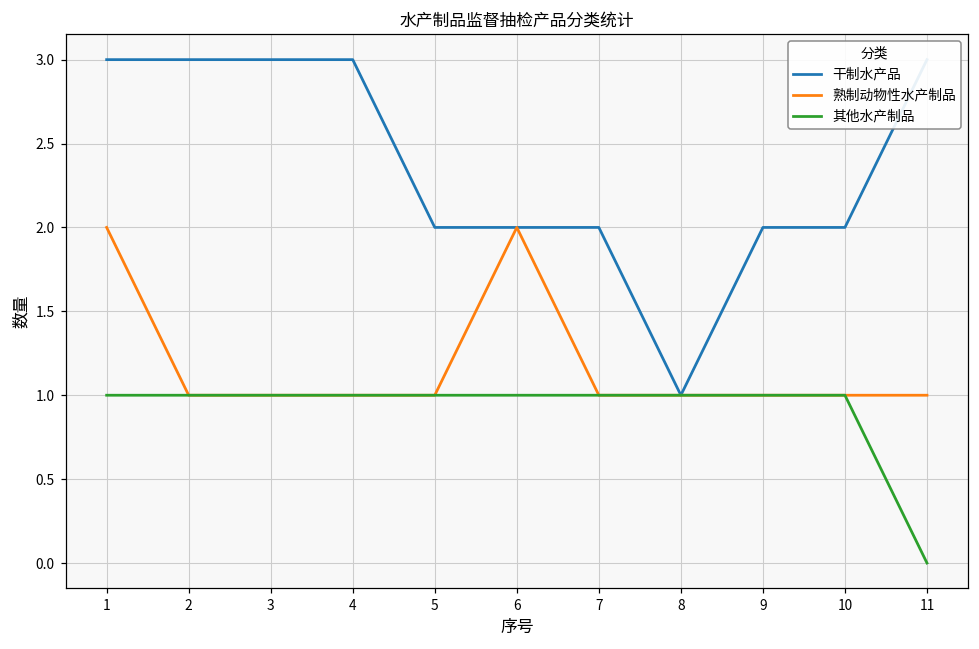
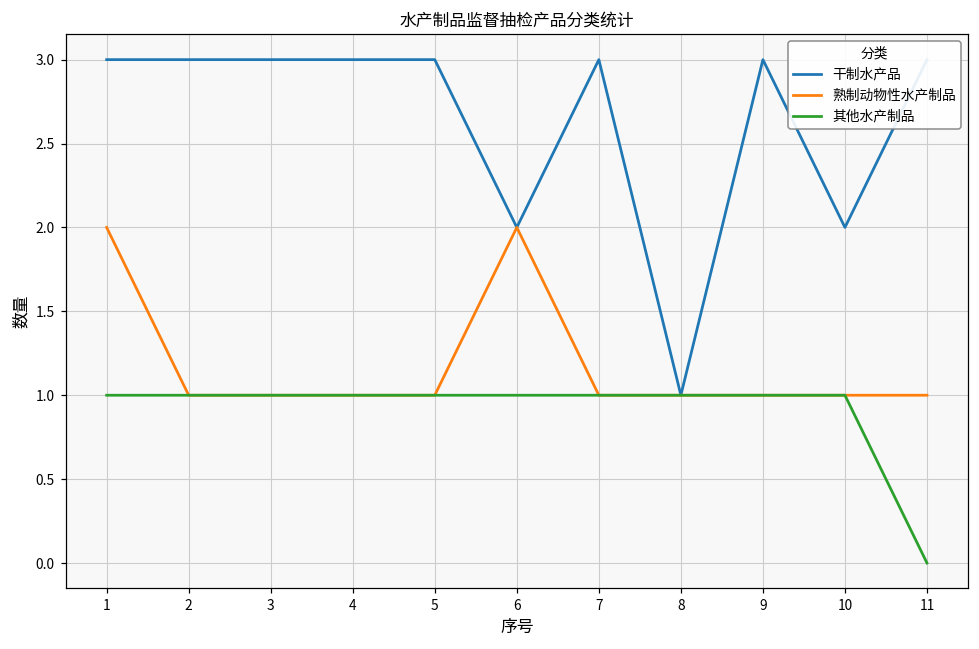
干制水产品, 5: 2 -> 3
干制水产品, 7: 2 -> 3
干制水产品, 9: 2 -> 3
